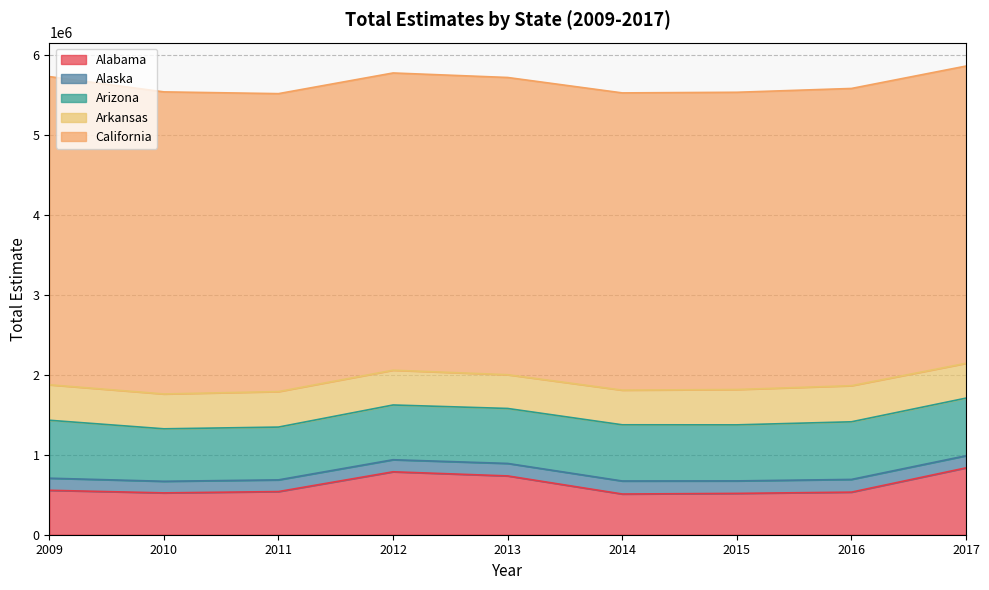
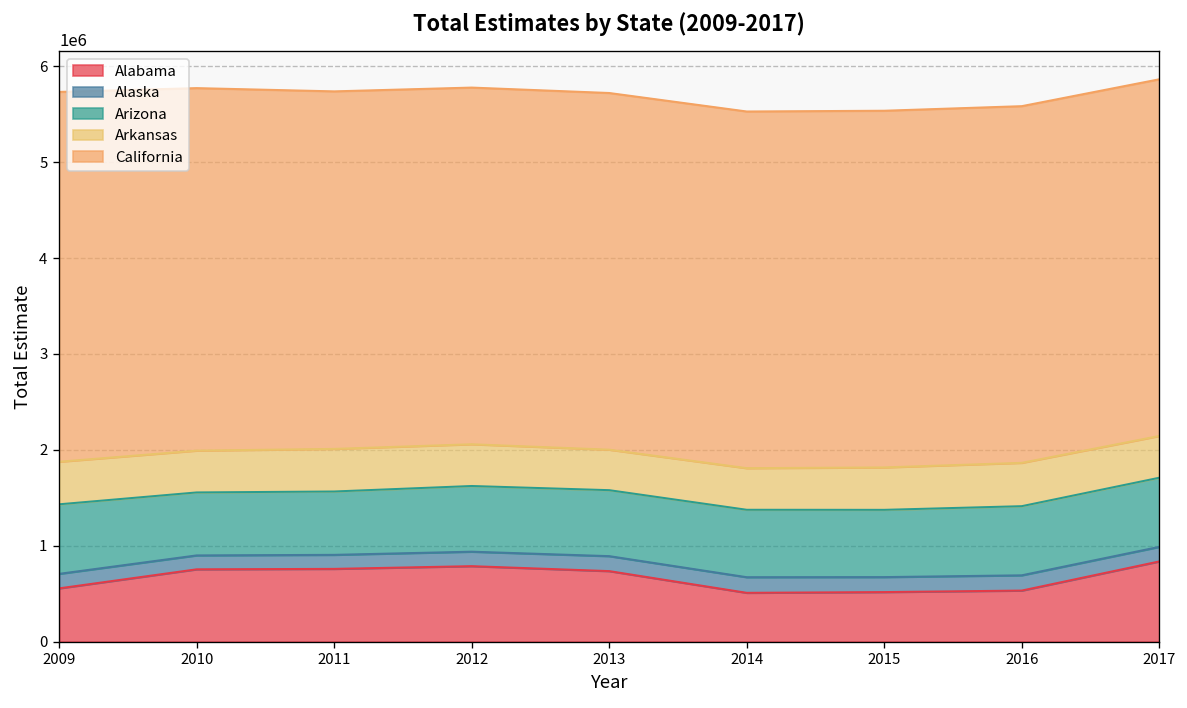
Alabama, 2010: 500000 -> 800000
Alabama, 2011: 500000 -> 800000
